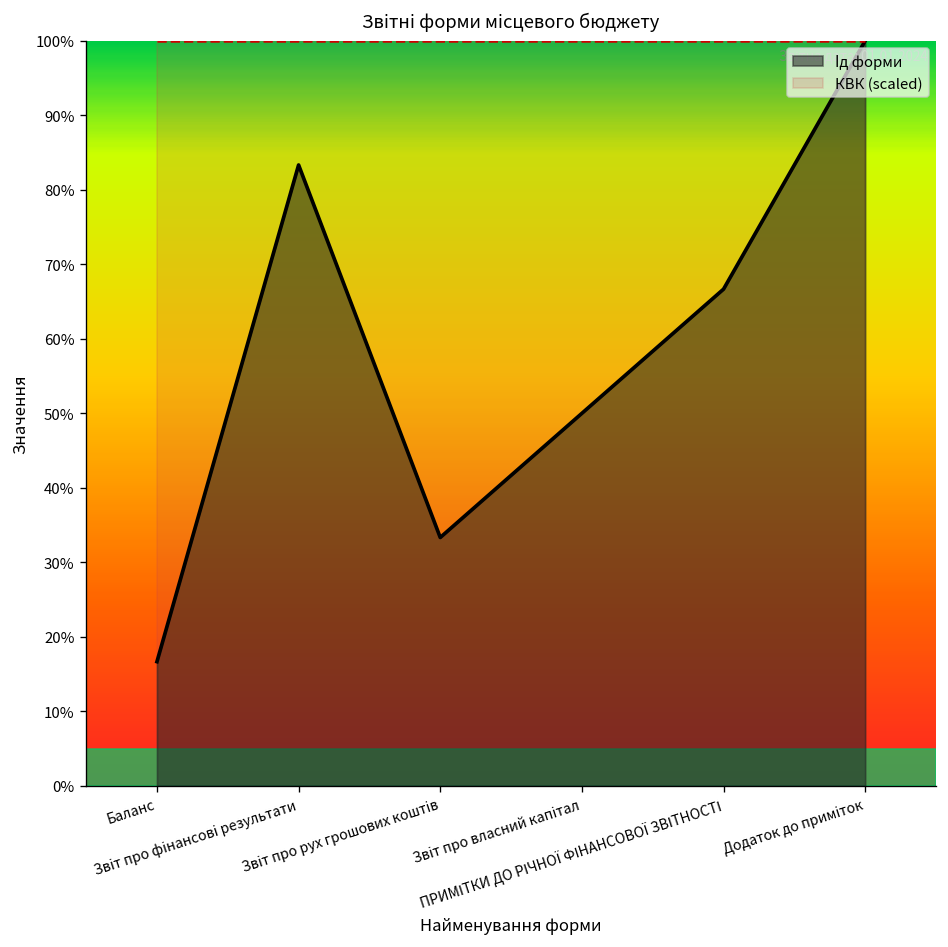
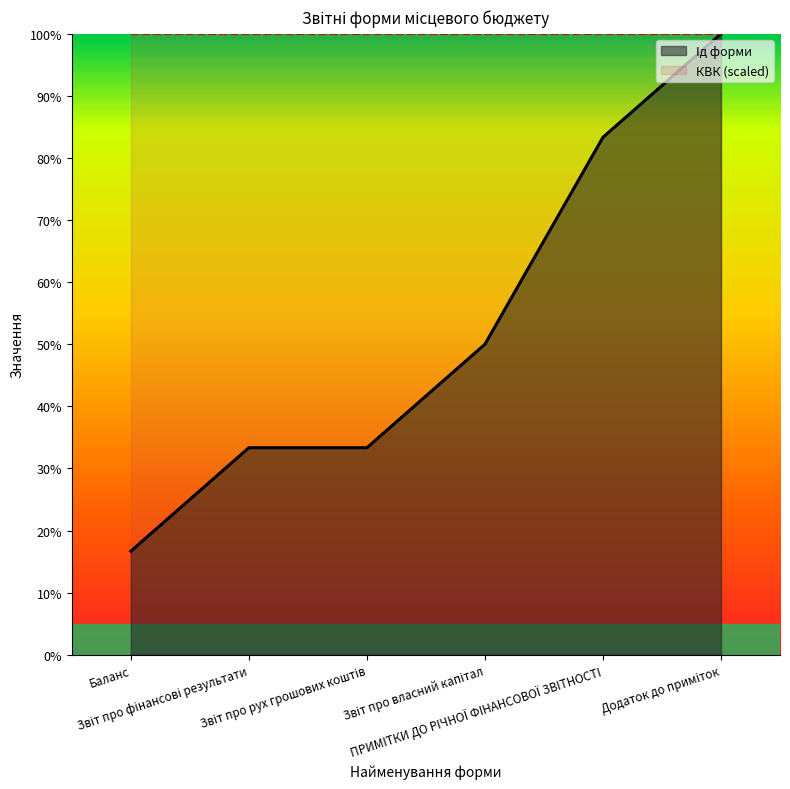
Ід форми, Звіт про фінансові результати: 83% -> 33%
Ід форми, ПРИМІТКИ ДО РІЧНОЇ ФІНАНСОВОЇ ЗВІТНОСТІ: 67% -> 83%
